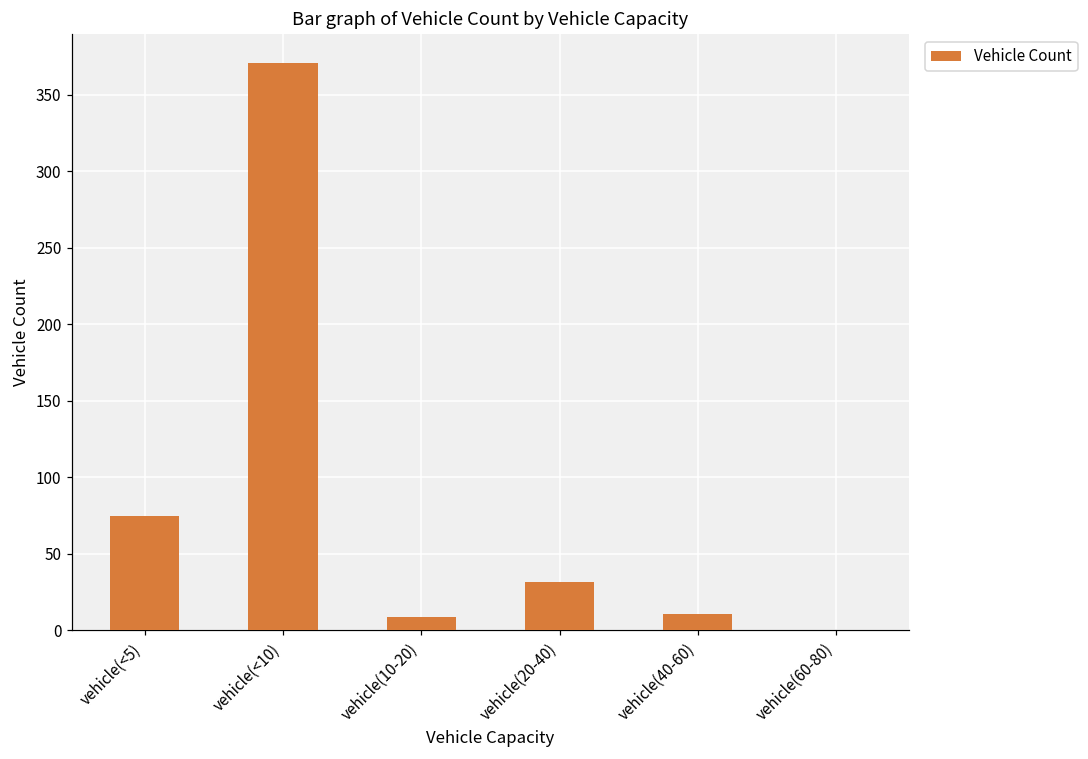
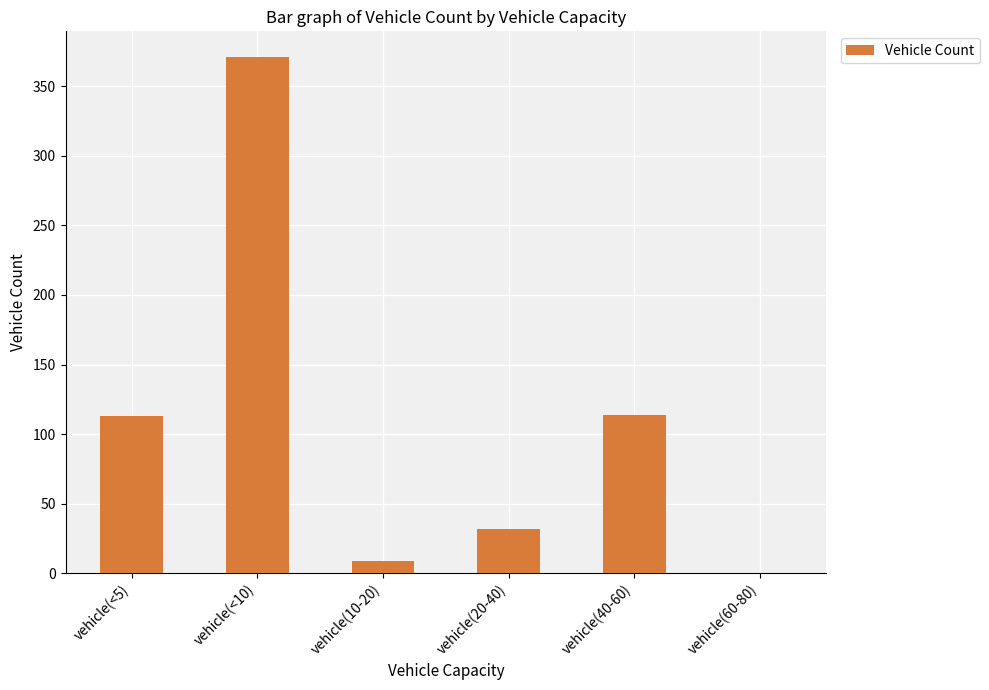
vehicle(<5): 75 -> 113
vehicle(40-60): 11 -> 114
